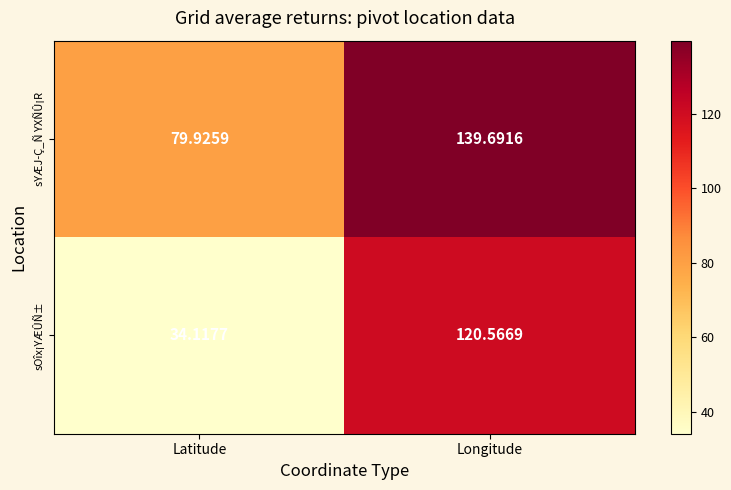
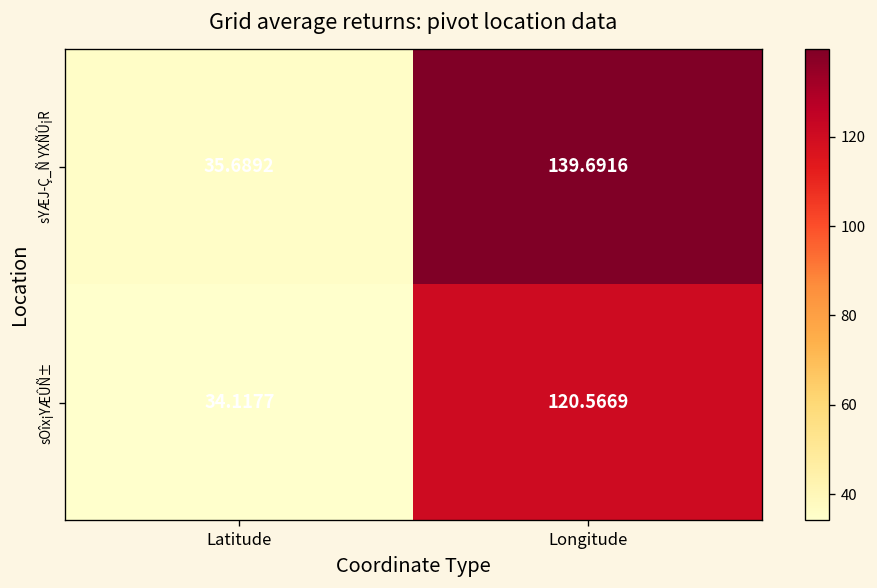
sYÆJ­Ç_Ñ YXÑÛ¡R, Latitude: 79.9259 -> 35.6892
